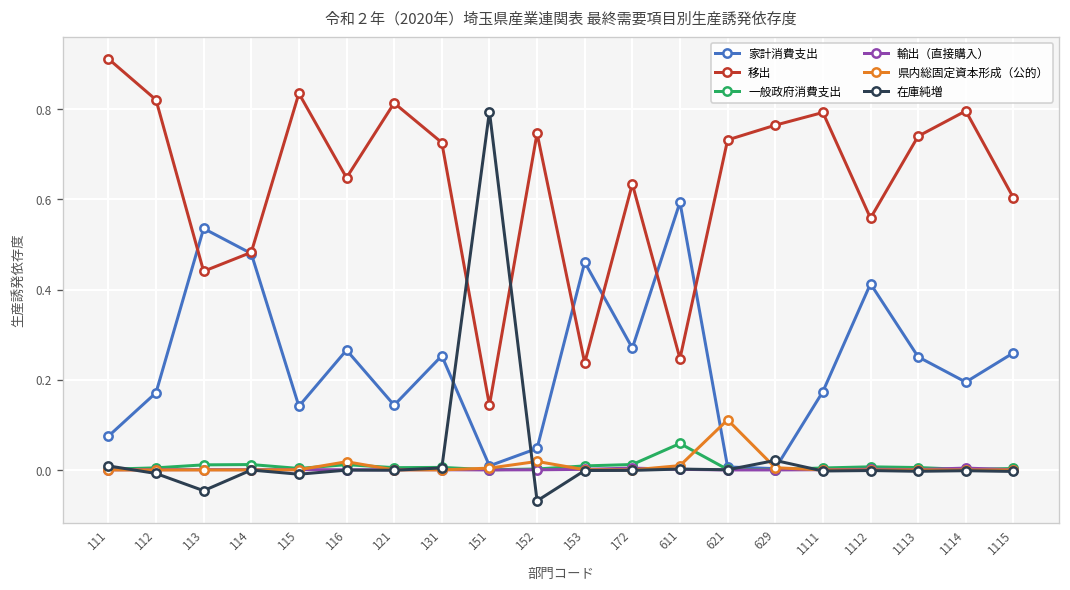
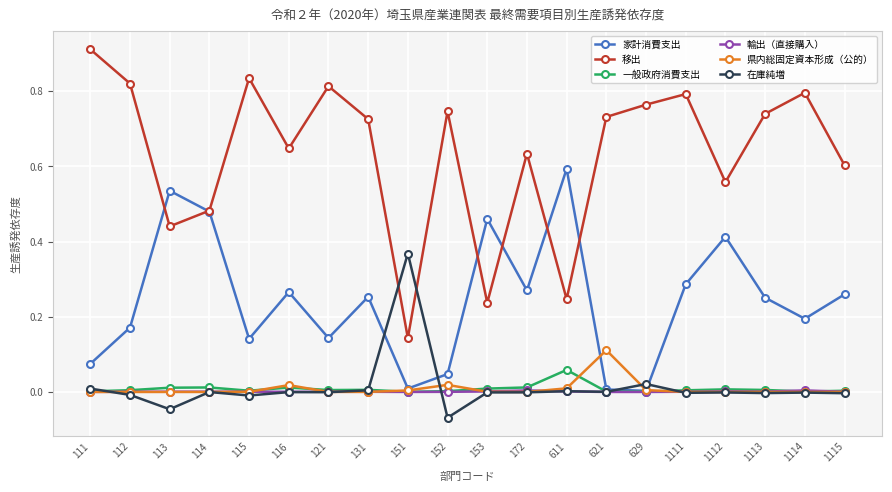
在庫純増, 151: 0.79 -> 0.37
家計消費支出, 1111: 0.17 -> 0.29
